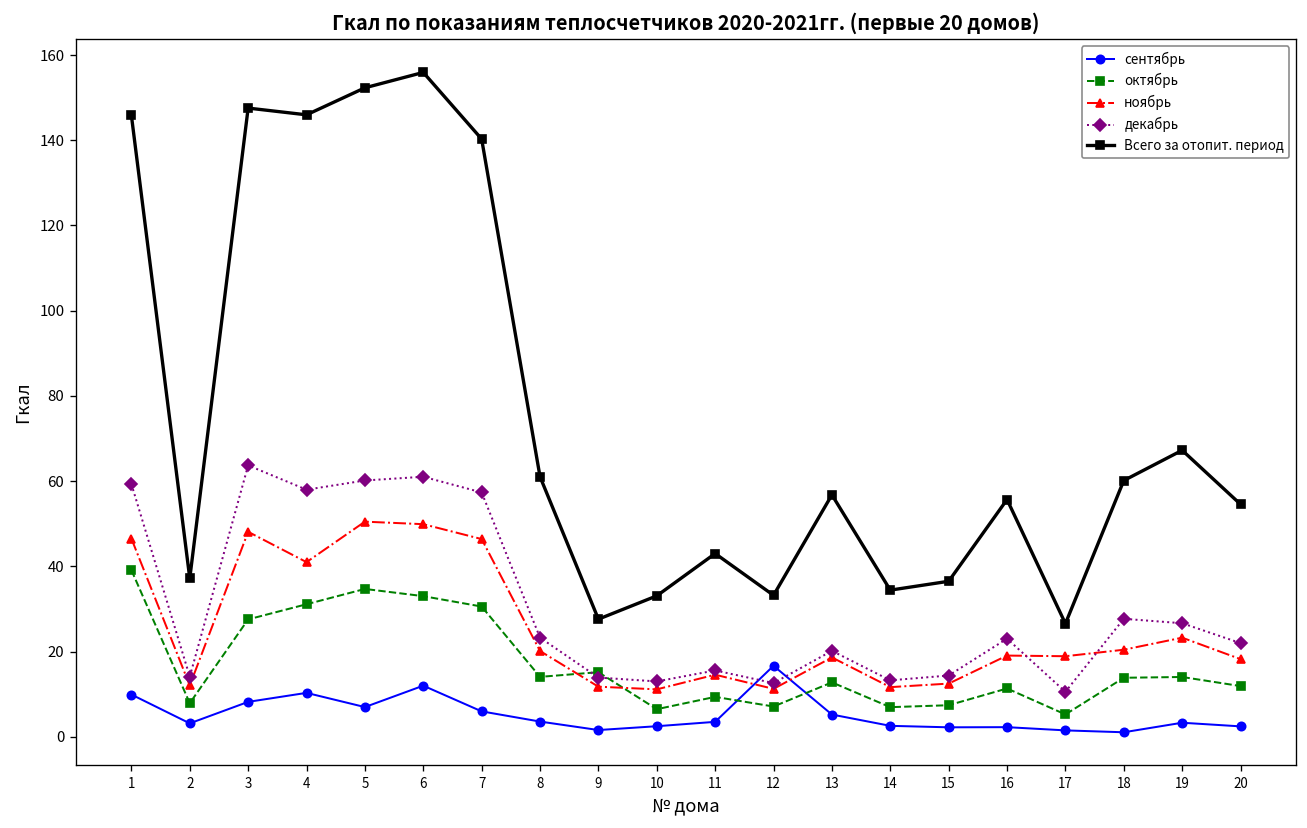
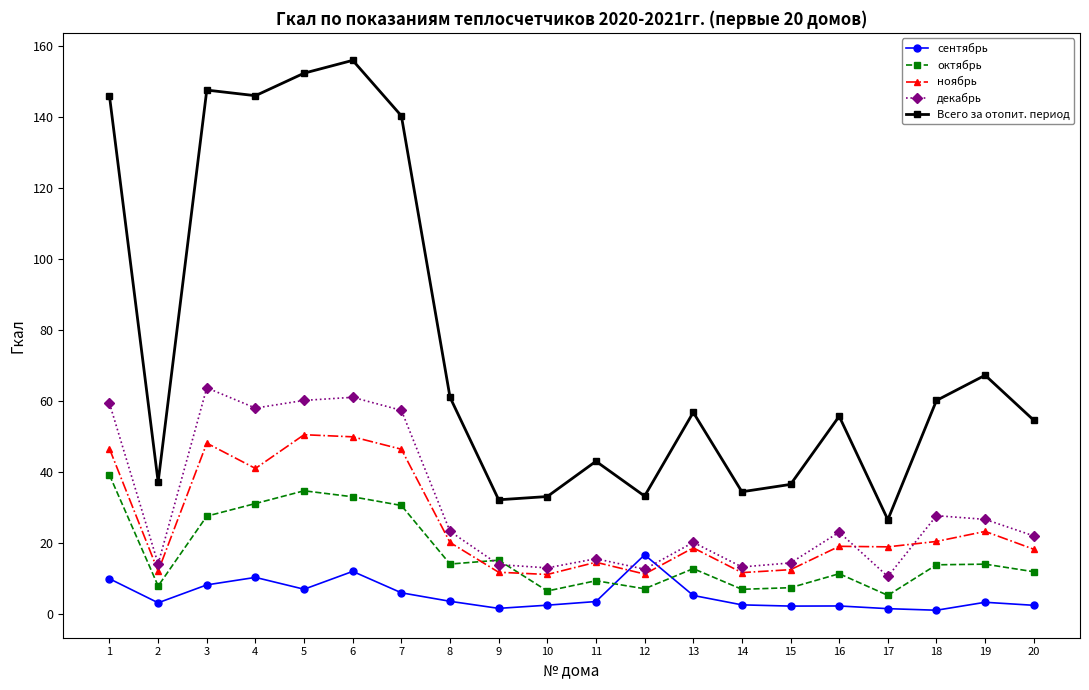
Всего за отопит. период, 9: 28 -> 32
